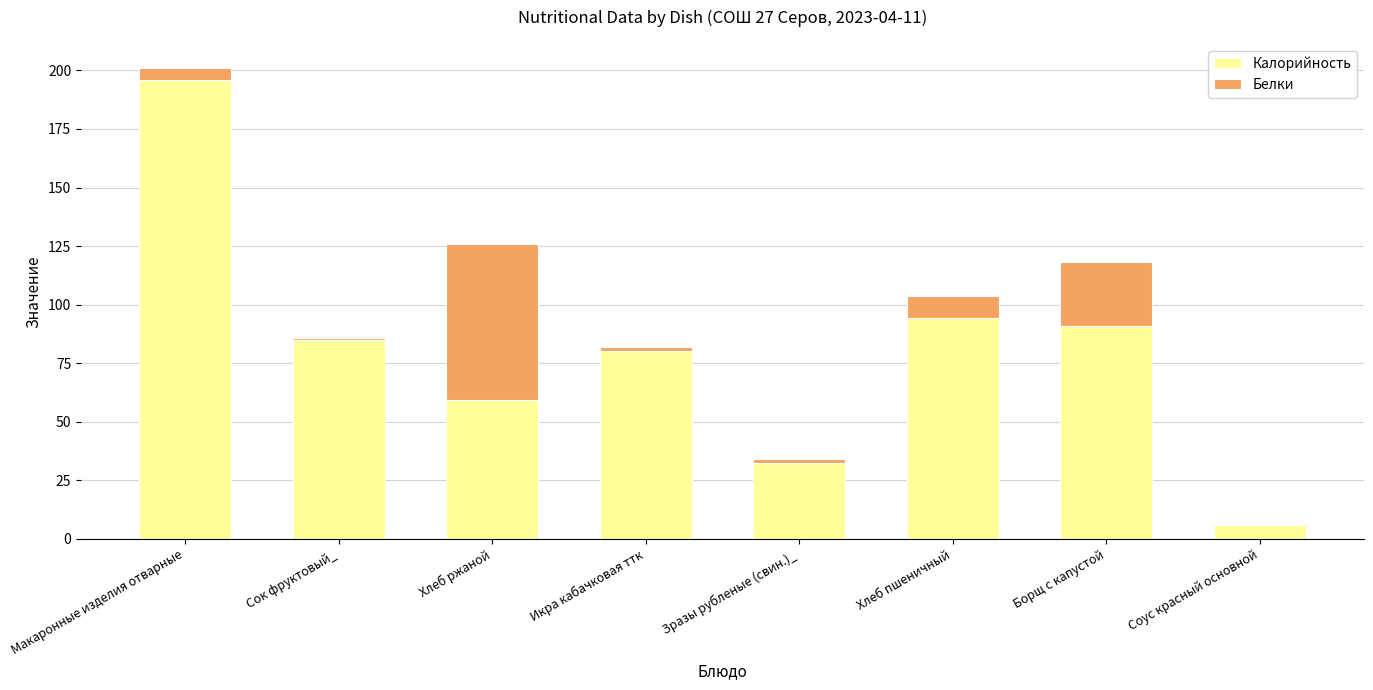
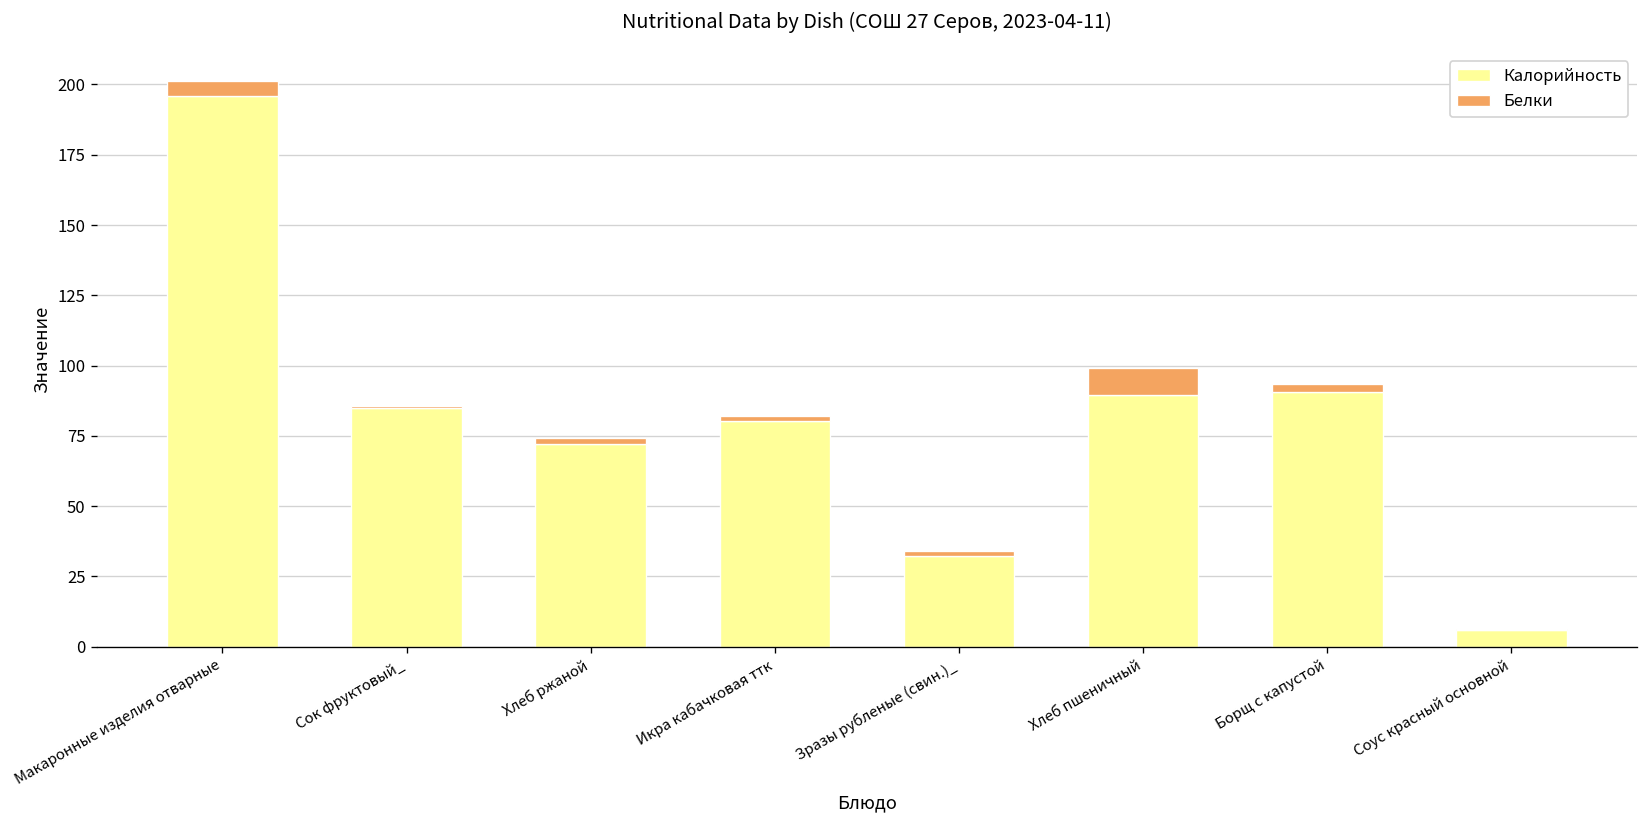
Калорийность, Хлеб ржаной: 60 -> 72
Белки, Хлеб ржаной: 66 -> 2
Калорийность, Хлеб пшеничный: 94 -> 90
Белки, Борщ с капустой: 28 -> 3
